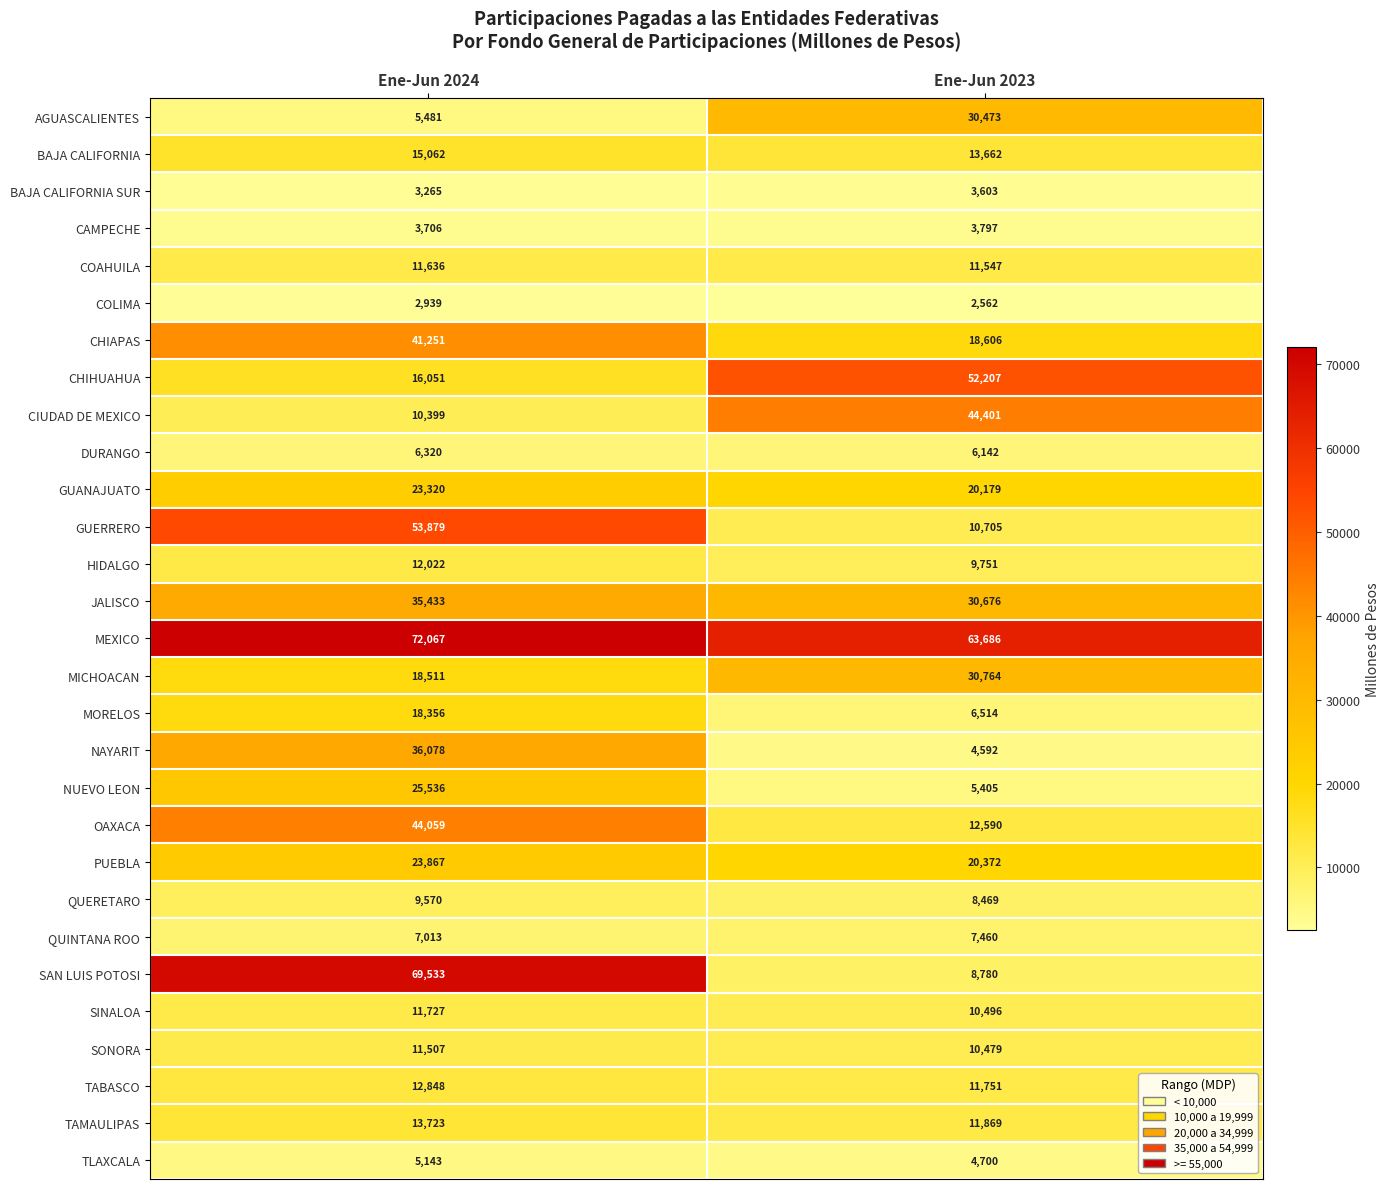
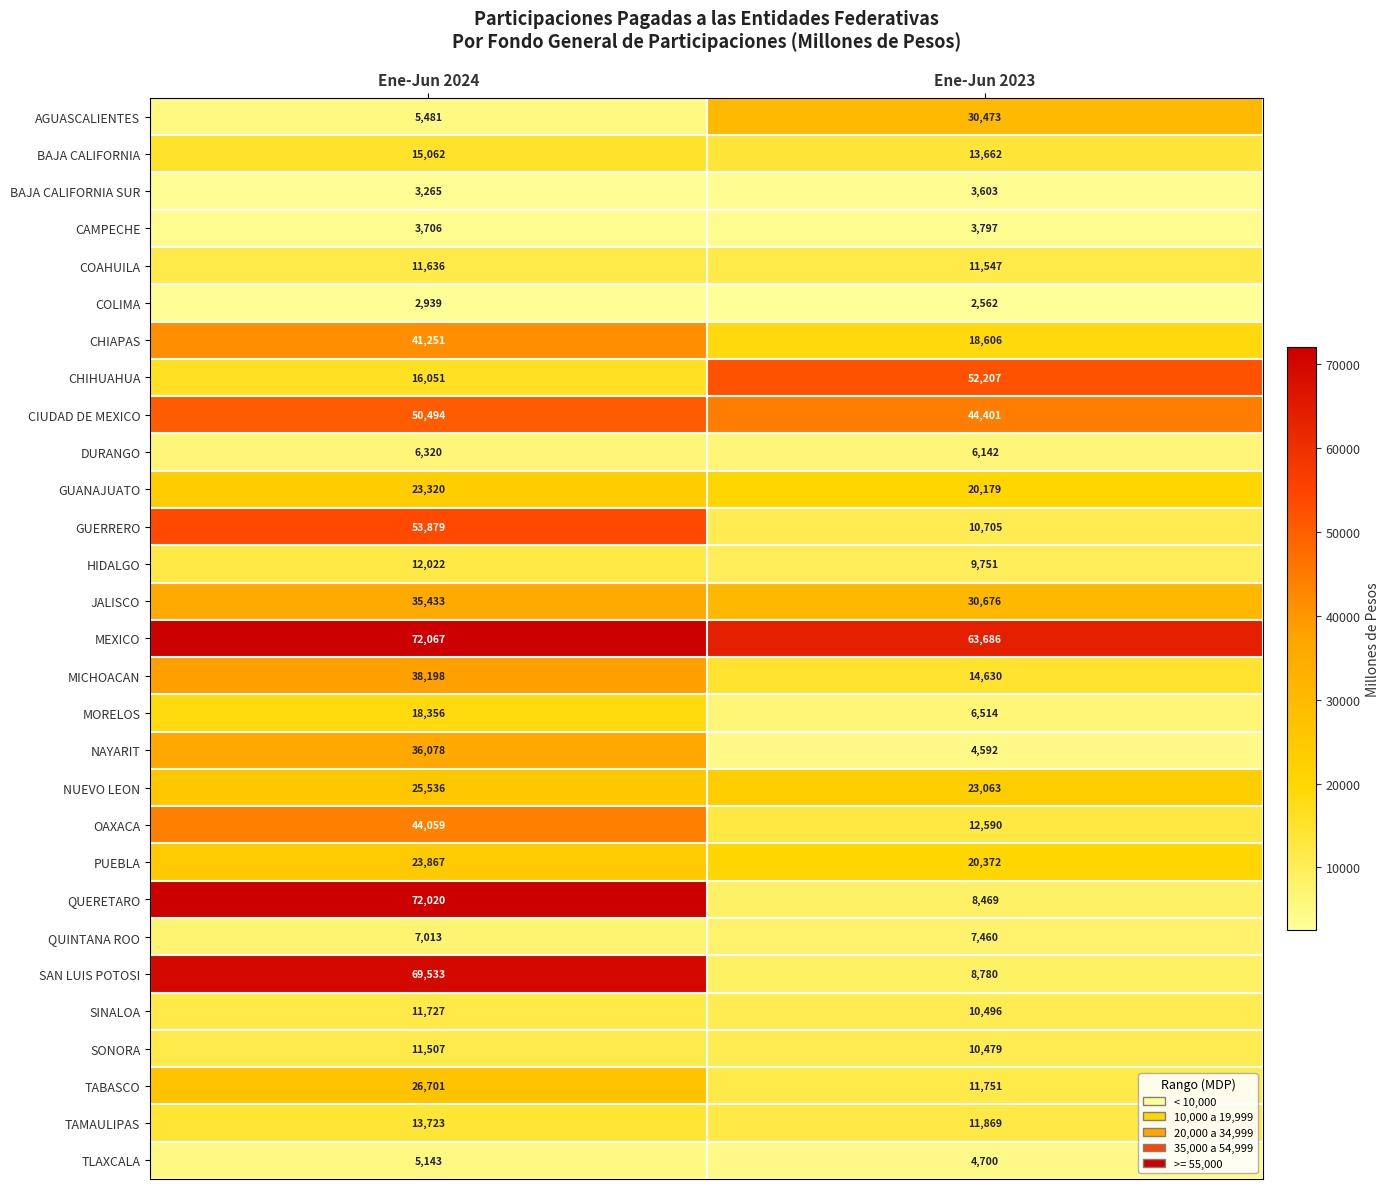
CIUDAD DE MEXICO, Ene-Jun 2024: 10,399 -> 50,494
MICHOACAN, Ene-Jun 2024: 18,511 -> 38,198
MICHOACAN, Ene-Jun 2023: 30,764 -> 14,630
NUEVO LEON, Ene-Jun 2023: 5,405 -> 23,063
QUERETARO, Ene-Jun 2024: 9,570 -> 72,020
TABASCO, Ene-Jun 2024: 12,848 -> 26,701
